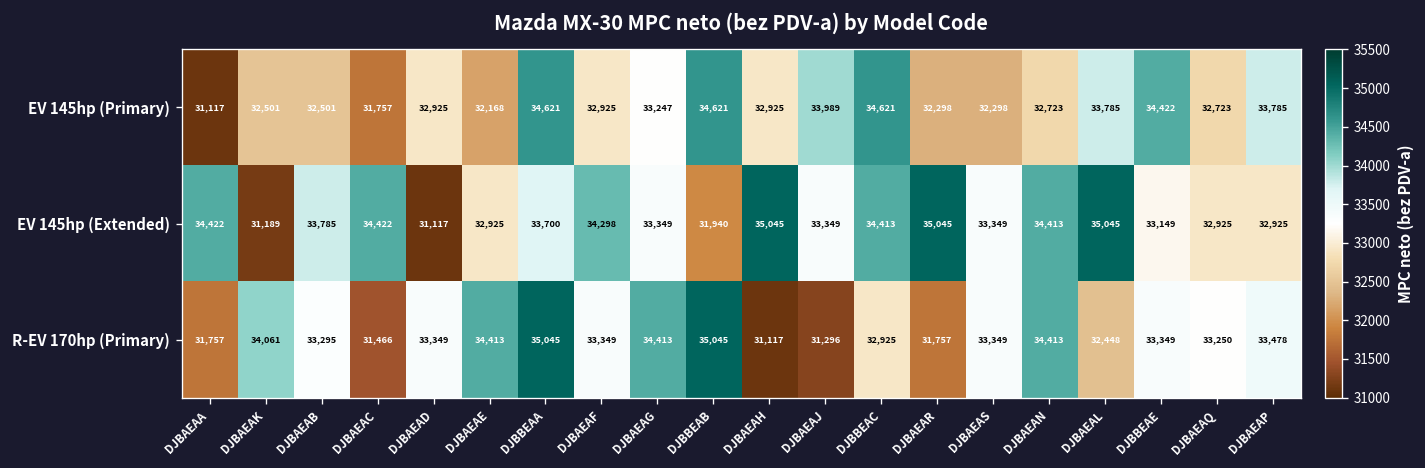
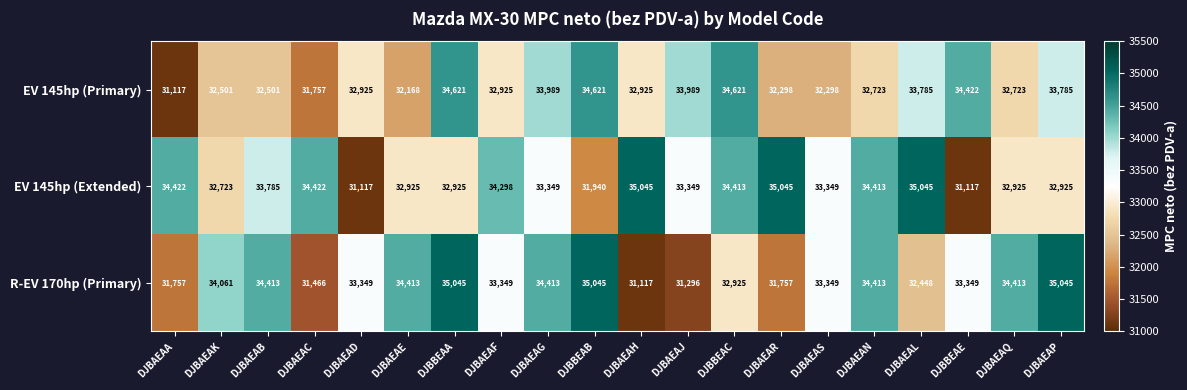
EV 145hp (Primary), DJBAEAG: 33,247 -> 33,989
EV 145hp (Extended), DJBAEAK: 31,189 -> 32,723
EV 145hp (Extended), DJBBEAA: 33,700 -> 32,925
EV 145hp (Extended), DJBBEAE: 33,149 -> 31,117
R-EV 170hp (Primary), DJBAEAB: 33,295 -> 34,413
R-EV 170hp (Primary), DJBAEAQ: 33,250 -> 34,413
R-EV 170hp (Primary), DJBAEAP: 33,478 -> 35,045
